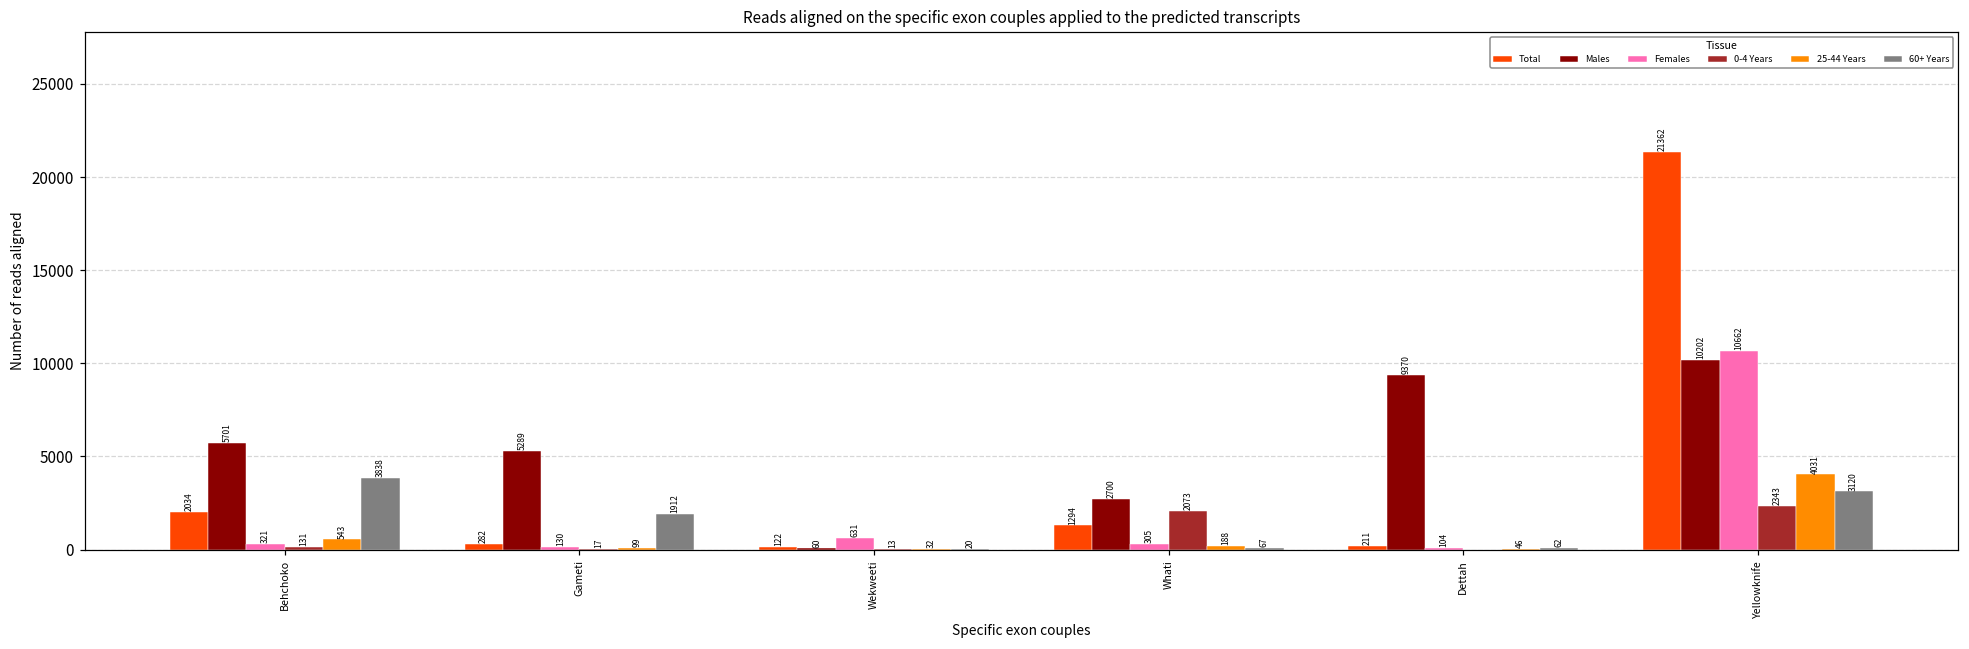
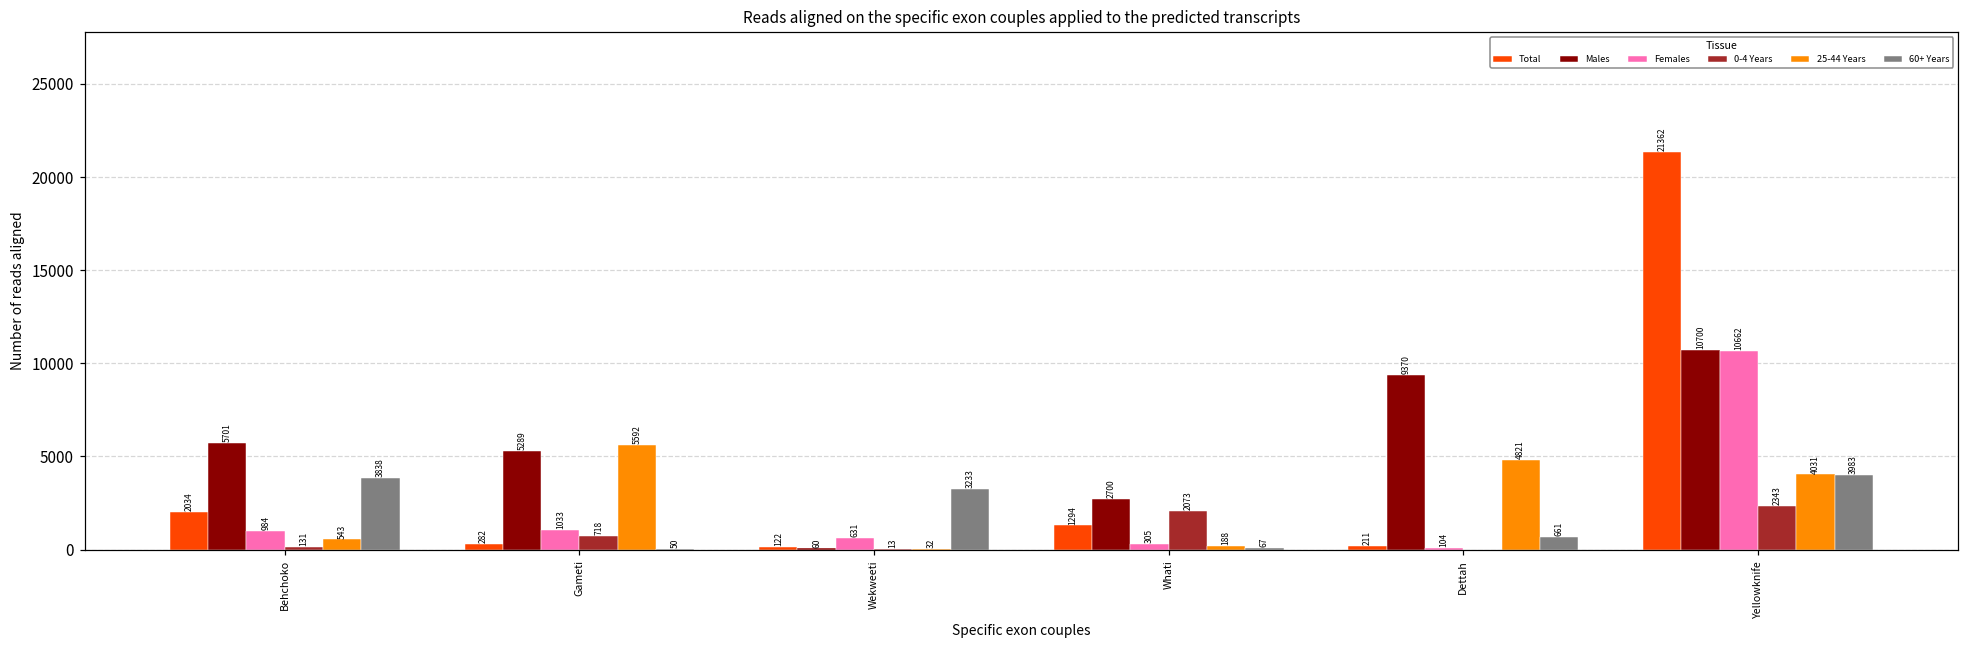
Females, Behchoko: 321 -> 984
Females, Gameti: 130 -> 1033
0-4 Years, Gameti: 17 -> 718
25-44 Years, Gameti: 99 -> 5592
60+ Years, Gameti: 1912 -> 50
60+ Years, Wekweeti: 20 -> 3233
25-44 Years, Dettah: 46 -> 4821
60+ Years, Dettah: 62 -> 661
Males, Yellowknife: 10202 -> 10700
60+ Years, Yellowknife: 3120 -> 3983
